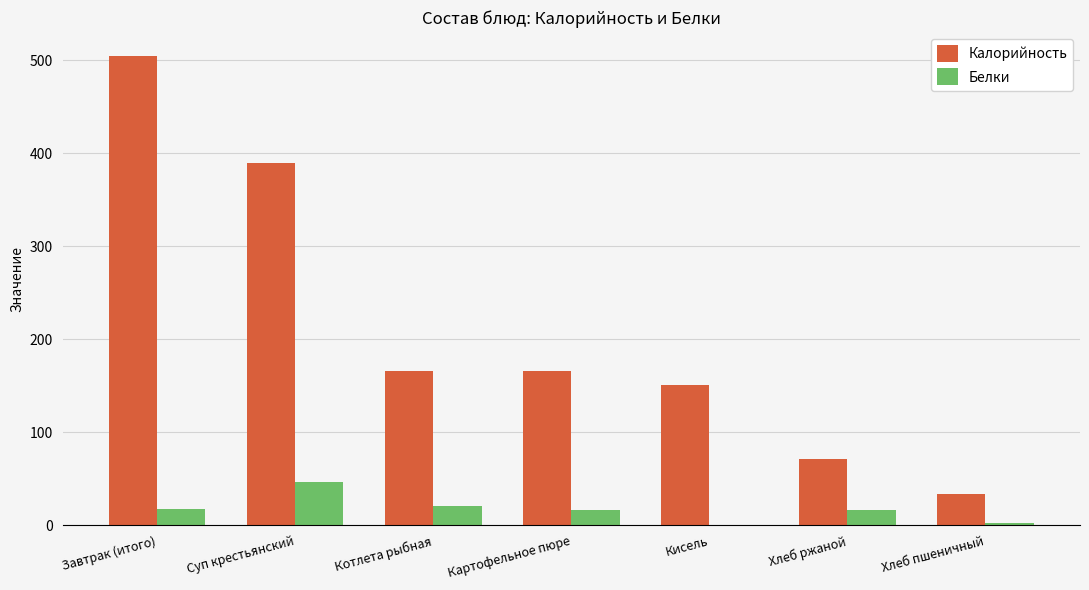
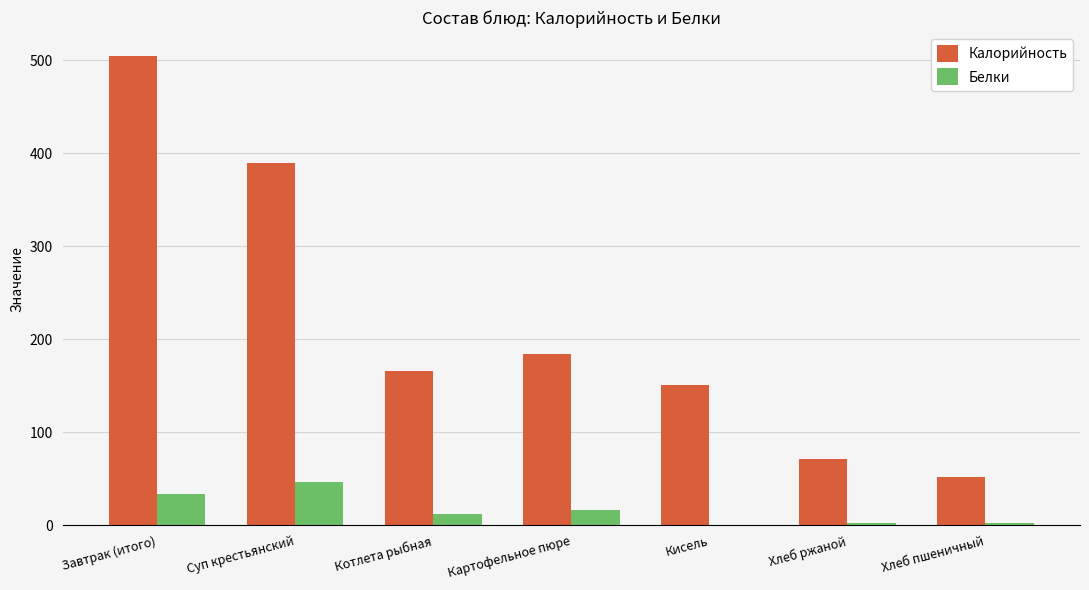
Белки, Завтрак (итого): 20 -> 30
Белки, Котлета рыбная: 20 -> 10
Калорийность, Картофельное пюре: 170 -> 180
Белки, Хлеб ржаной: 20 -> 0
Калорийность, Хлеб пшеничный: 30 -> 50
